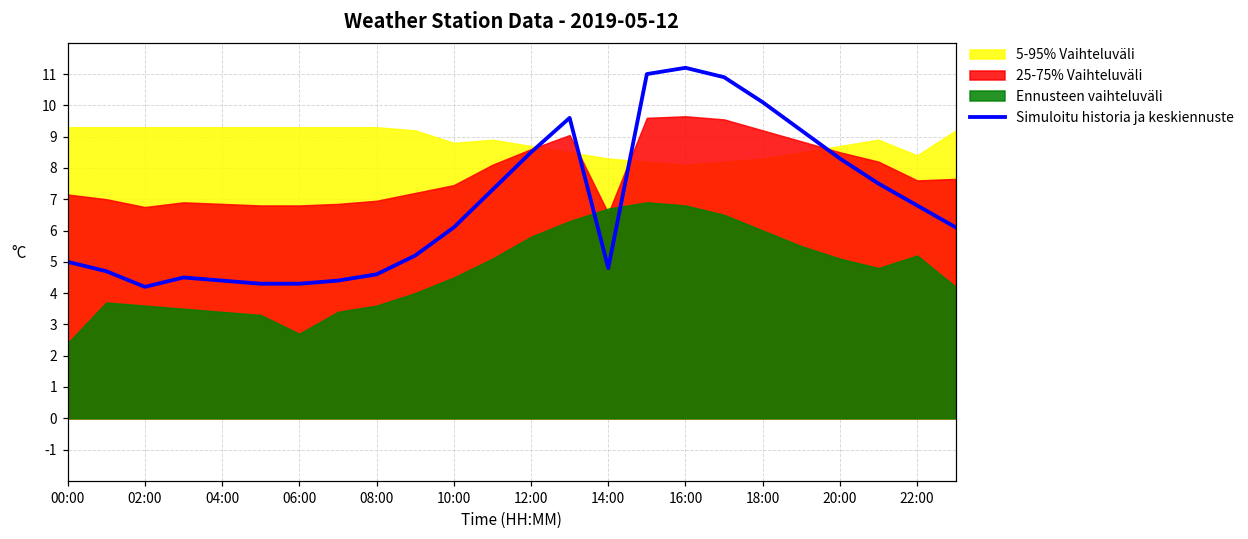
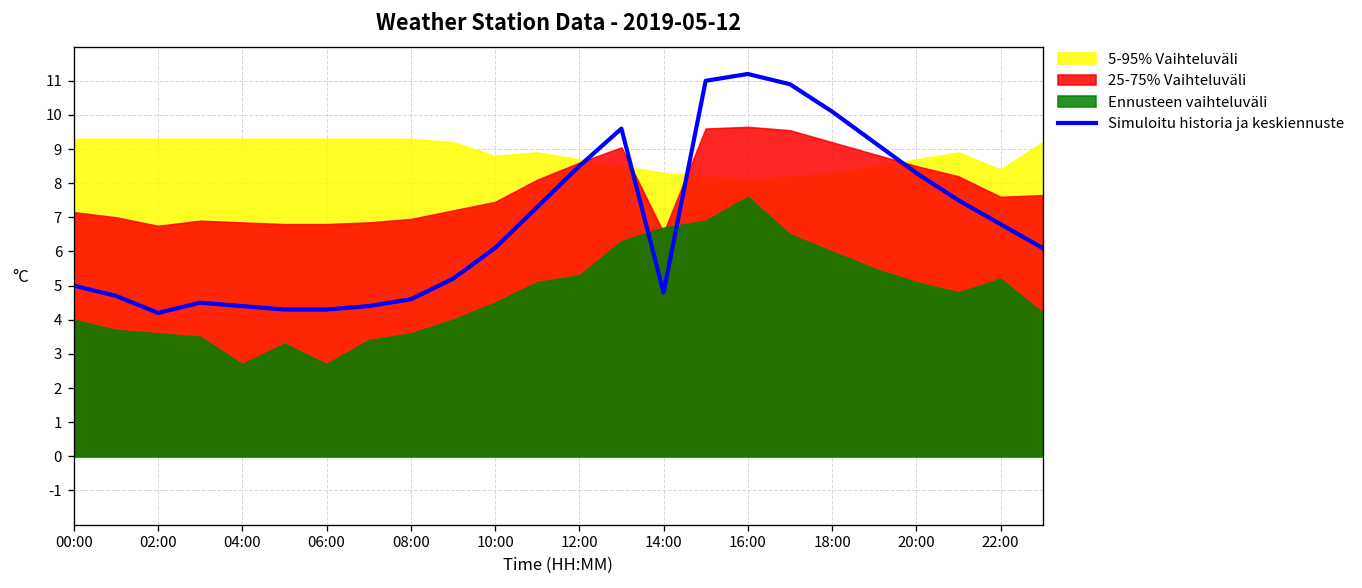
Ennusteen vaihteluväli, 00:00: 2.4 -> 4.0
Ennusteen vaihteluväli, 04:00: 3.4 -> 2.7
Ennusteen vaihteluväli, 12:00: 5.8 -> 5.3
Ennusteen vaihteluväli, 16:00: 6.8 -> 7.6
